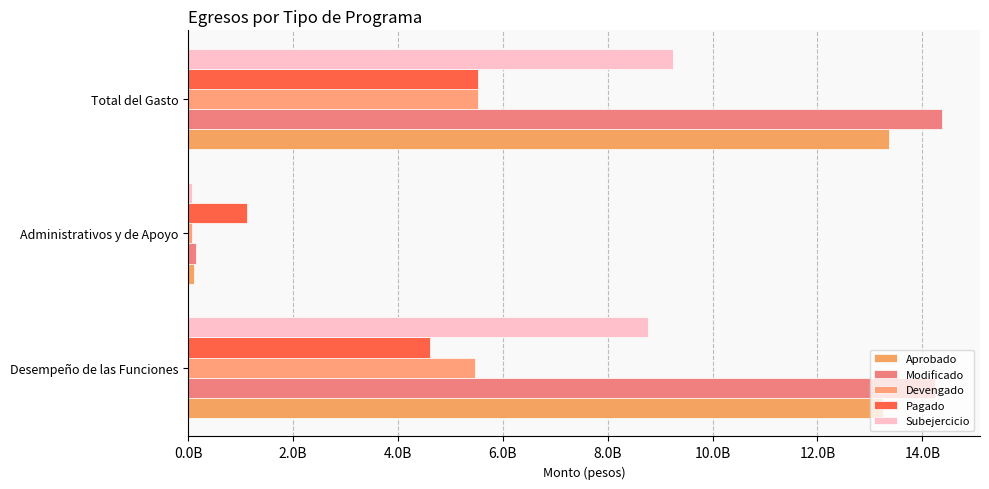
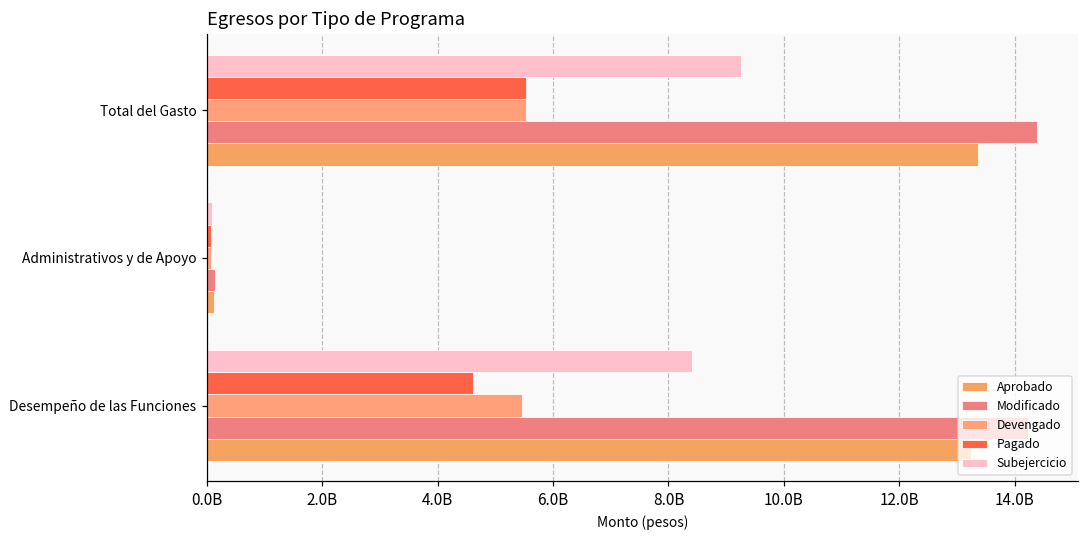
Pagado, Administrativos y de Apoyo: 1100000000 -> 100000000
Subejercicio, Desempeño de las Funciones: 8800000000 -> 8400000000
